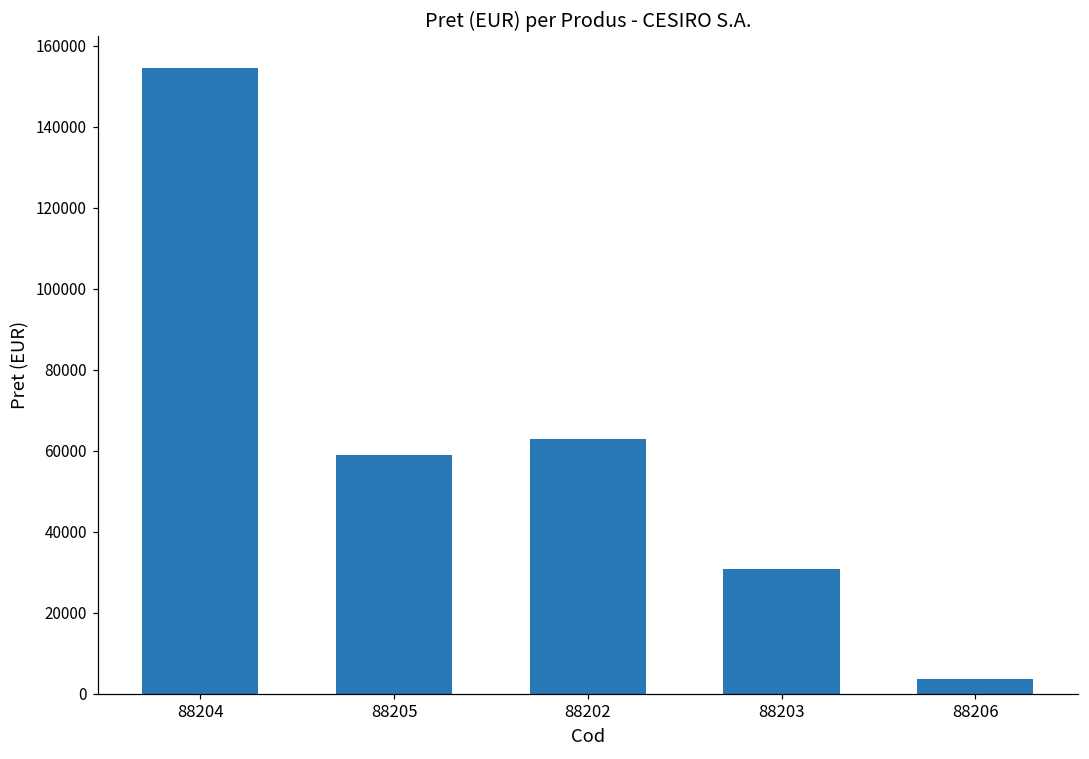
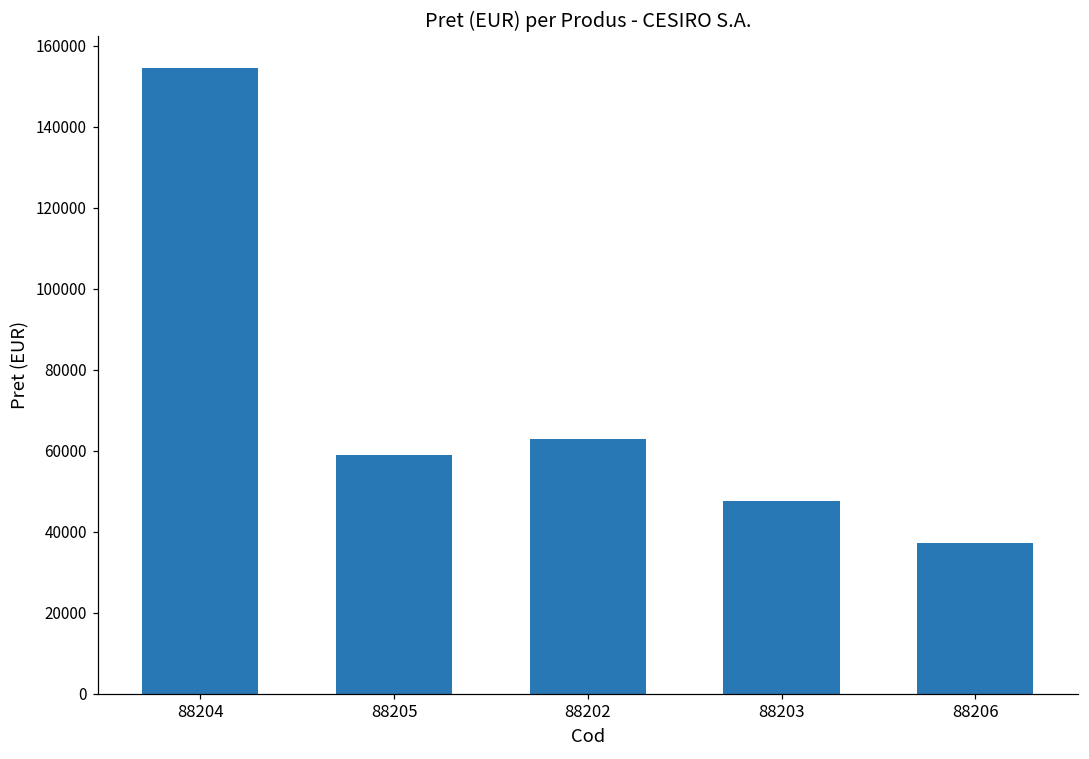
88203: 31000 -> 48000
88206: 4000 -> 37000
